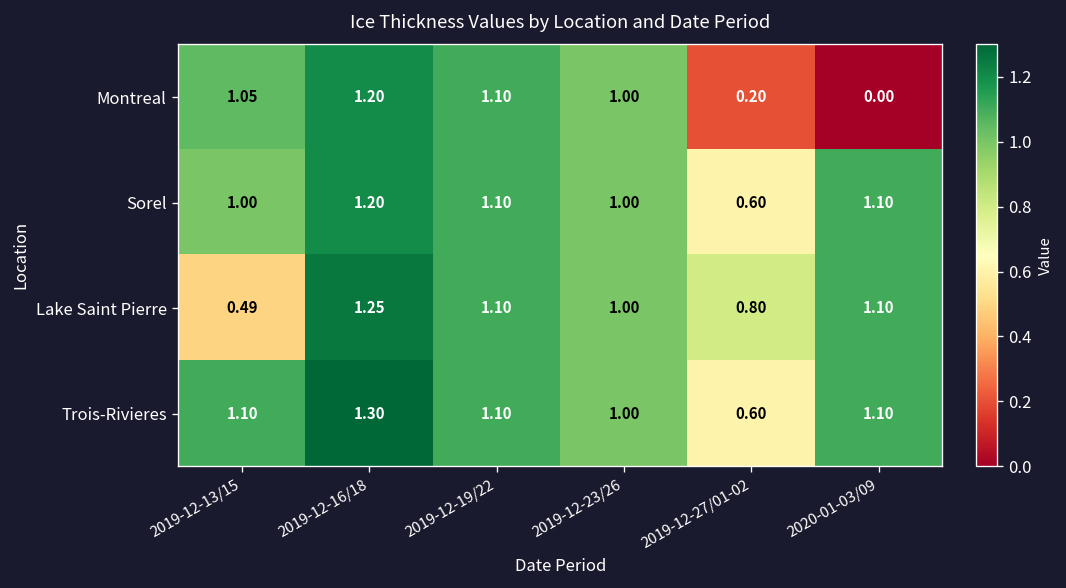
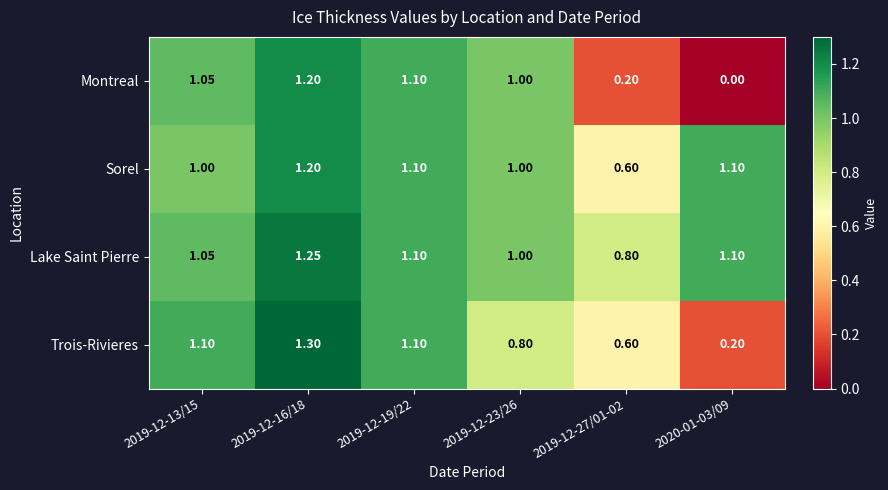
Lake Saint Pierre, 2019-12-13/15: 0.49 -> 1.05
Trois-Rivieres, 2019-12-23/26: 1.00 -> 0.80
Trois-Rivieres, 2020-01-03/09: 1.10 -> 0.20
